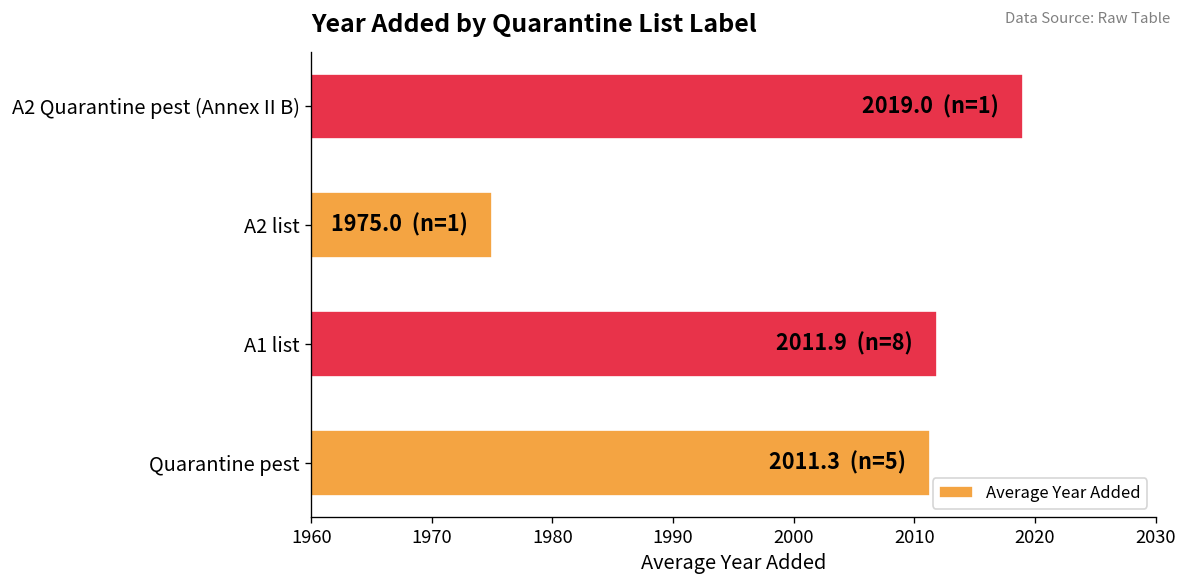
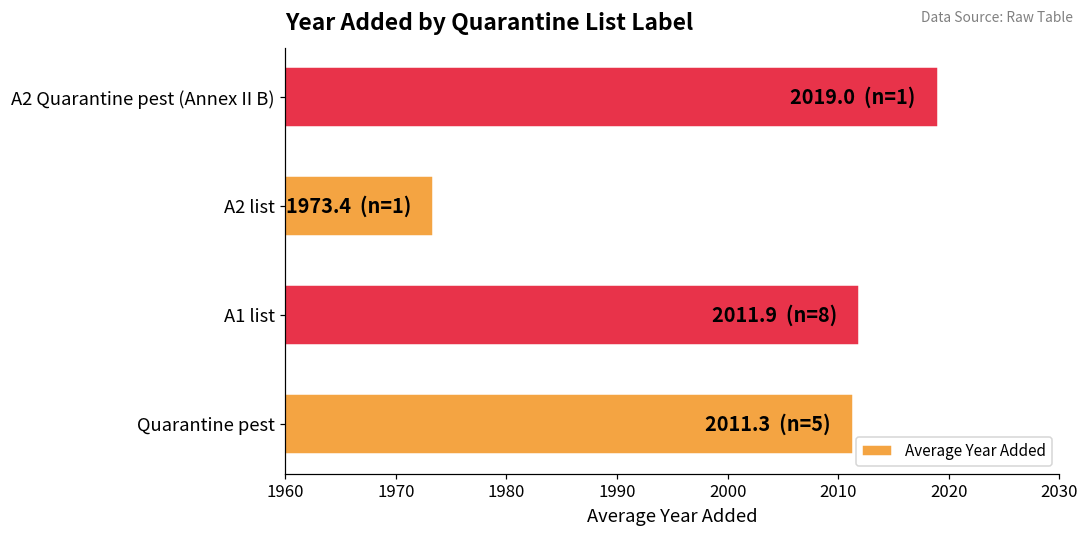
A2 list: 1975.0 -> 1973.4
